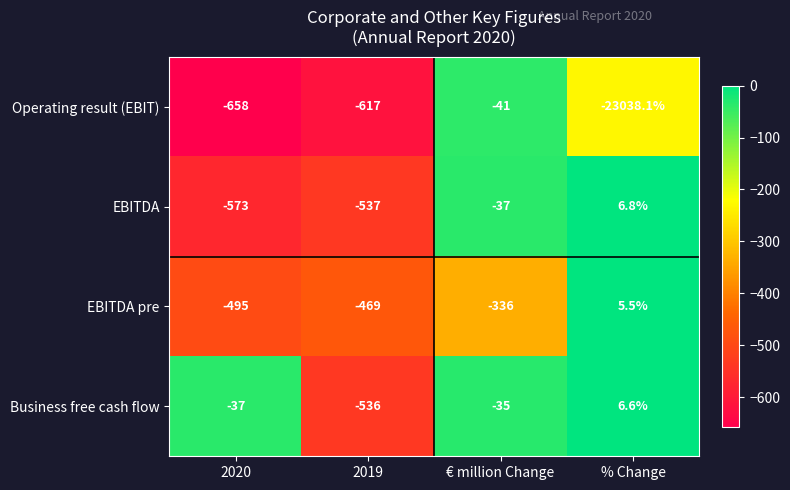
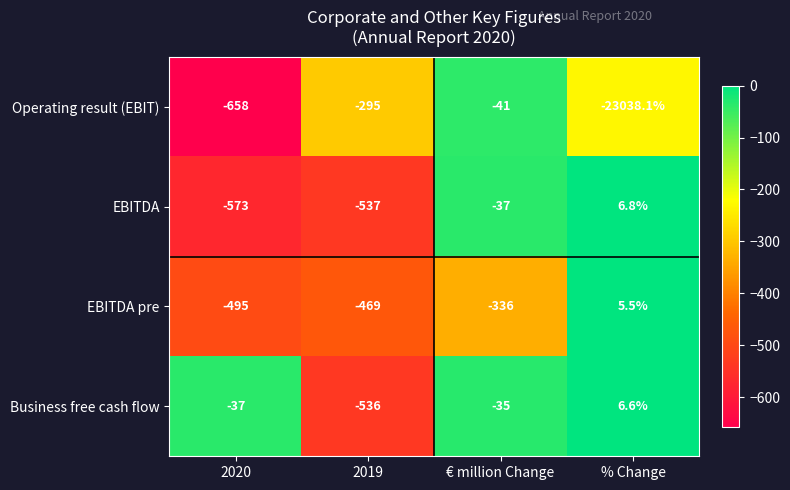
Operating result (EBIT), 2019: -617 -> -295
